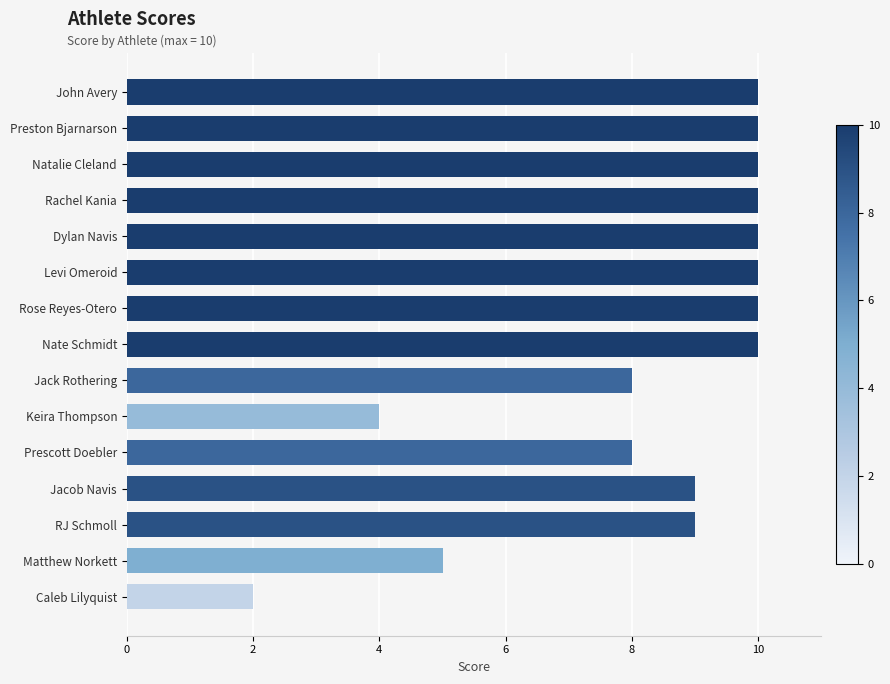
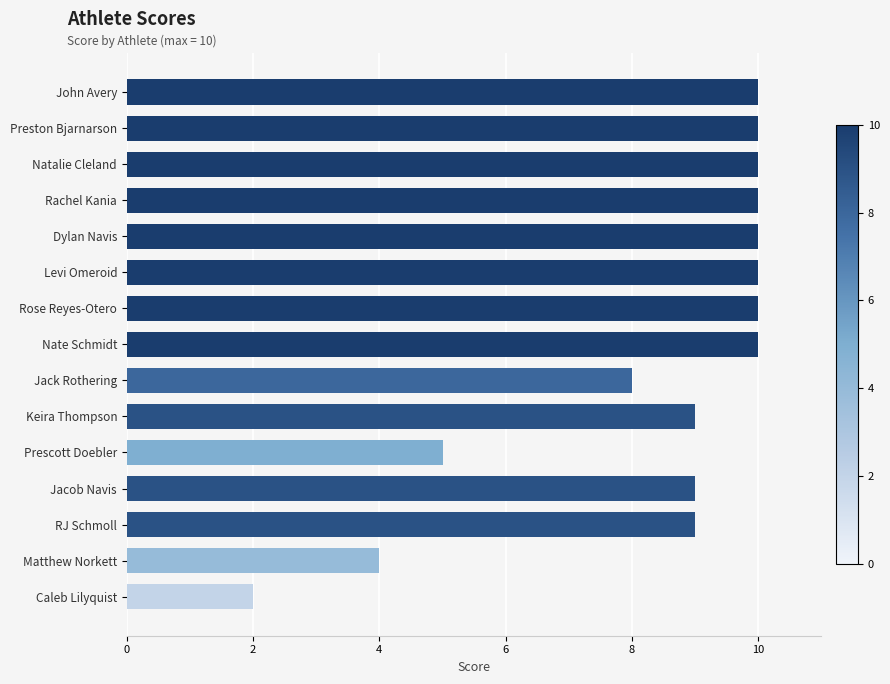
Keira Thompson: 4 -> 9
Prescott Doebler: 8 -> 5
Matthew Norkett: 5 -> 4
